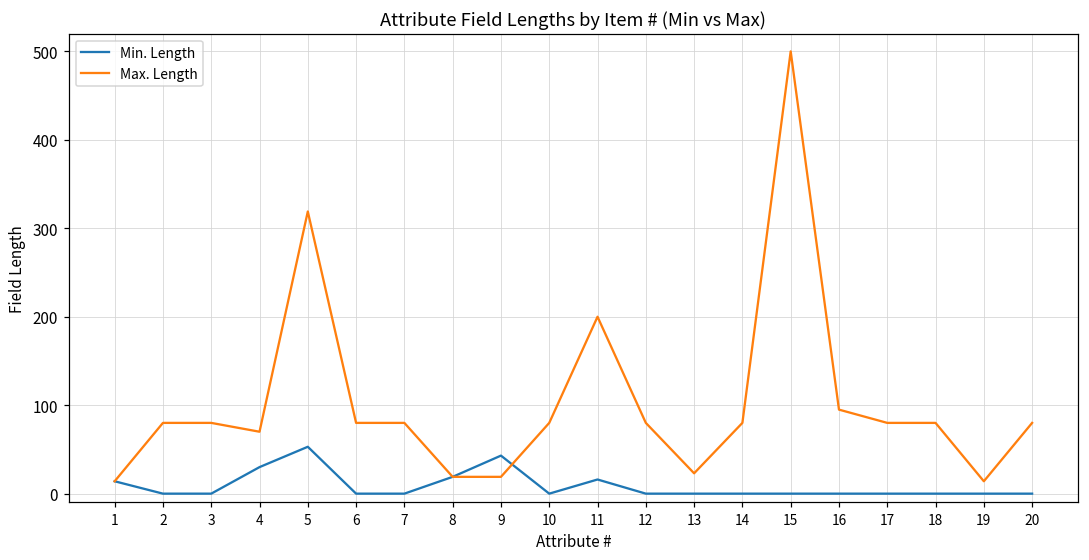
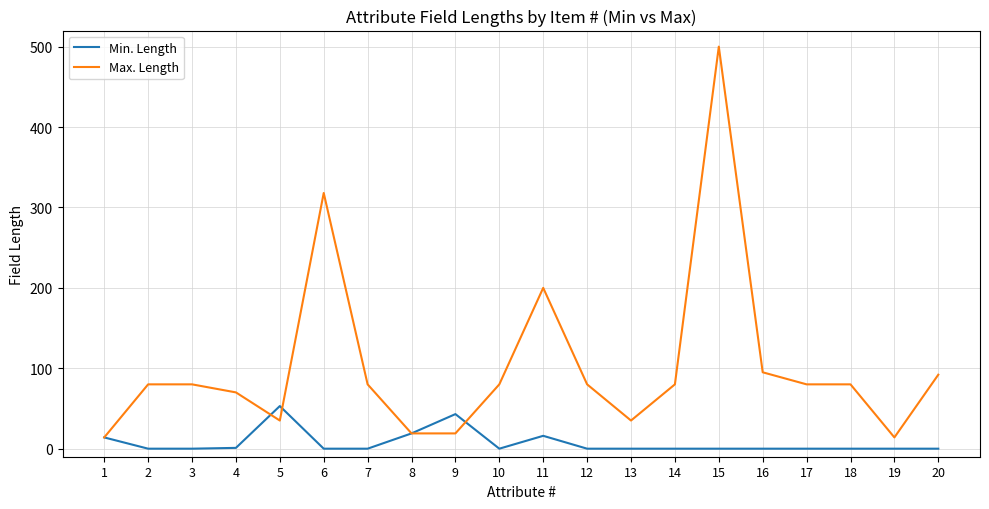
Min. Length, 4: 30 -> 0
Max. Length, 5: 320 -> 40
Max. Length, 6: 80 -> 320
Max. Length, 13: 20 -> 40
Max. Length, 20: 80 -> 90
